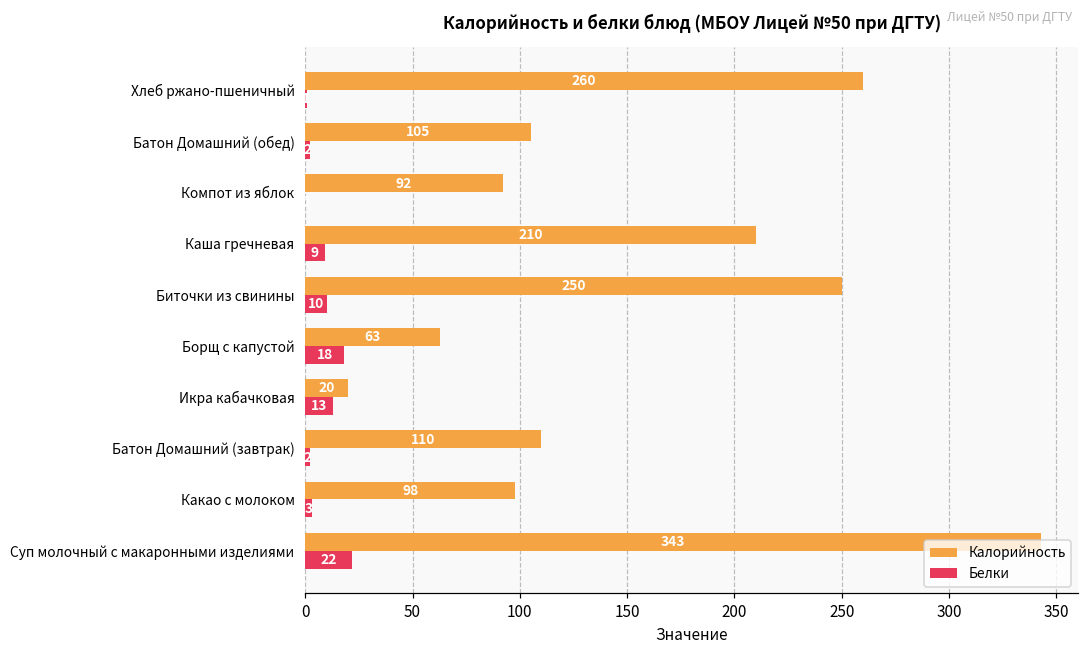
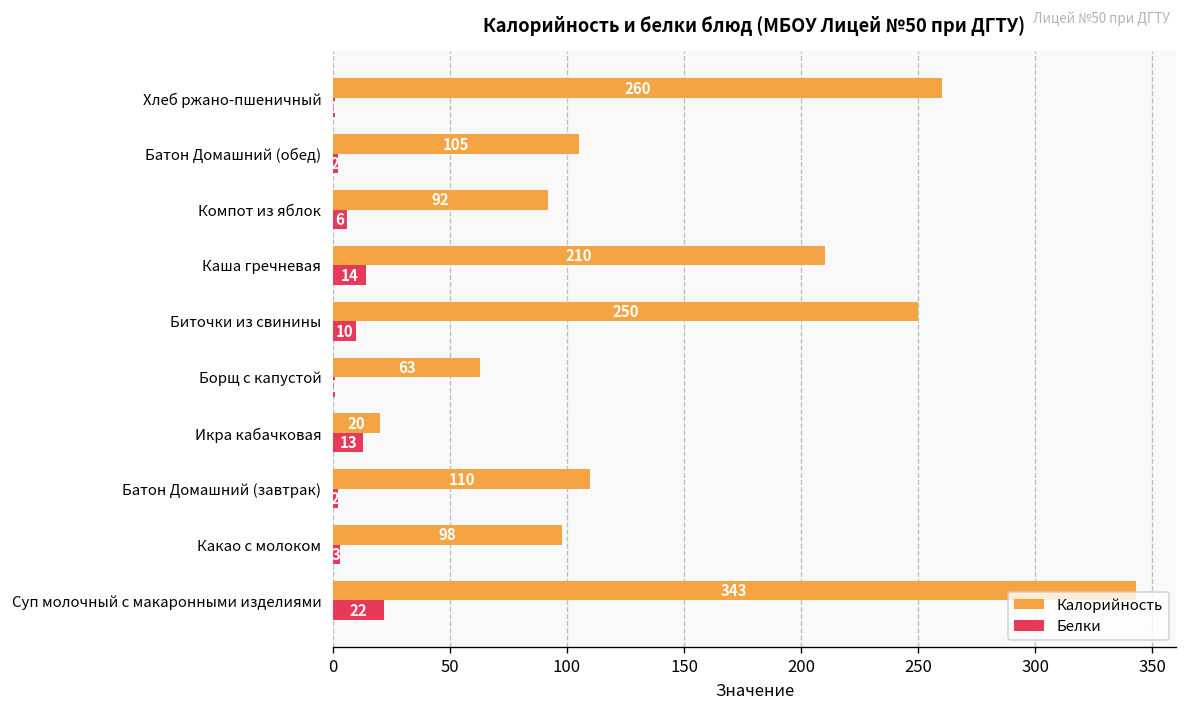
Белки, Компот из яблок: 0 -> 6
Белки, Каша гречневая: 9 -> 14
Белки, Борщ с капустой: 18 -> 1
